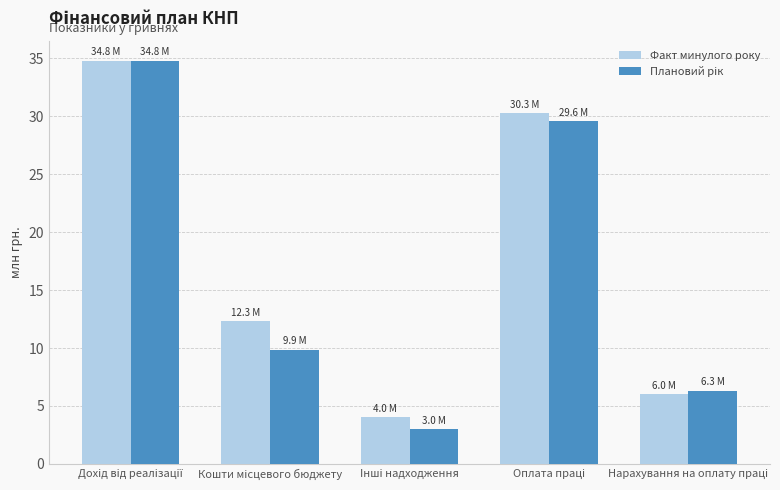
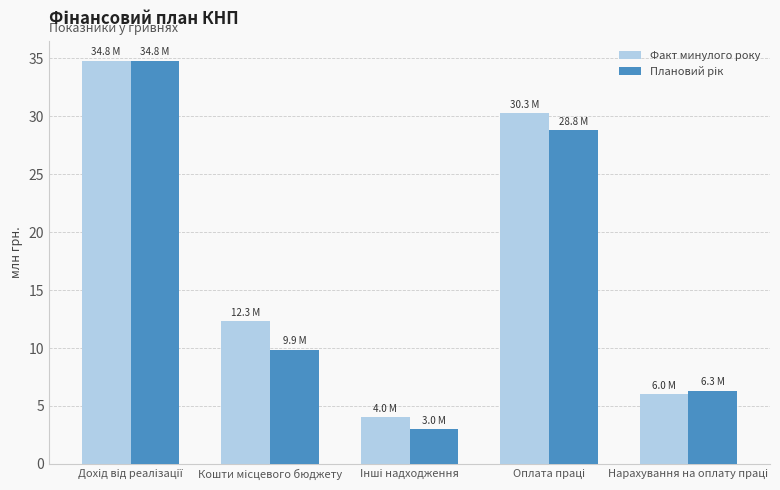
Плановий рік, Оплата праці: 29.6 -> 28.8
